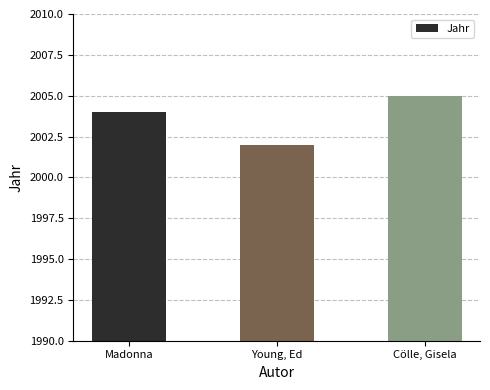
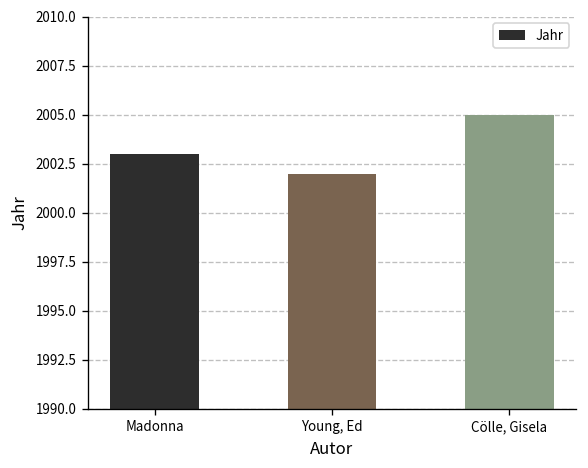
Madonna: 2004 -> 2003
